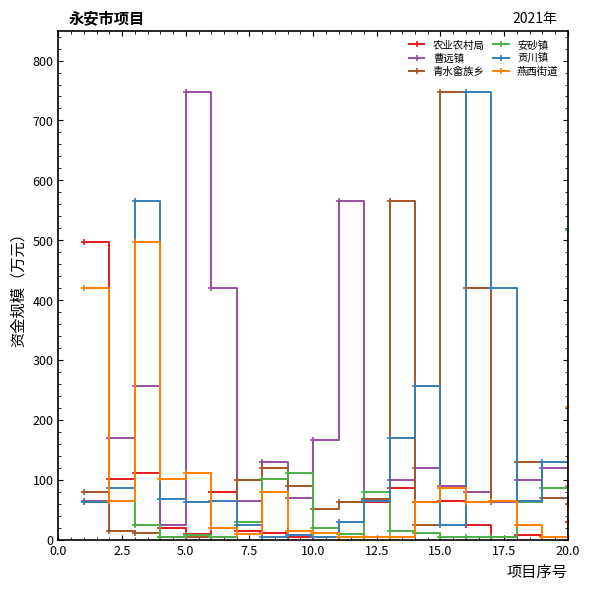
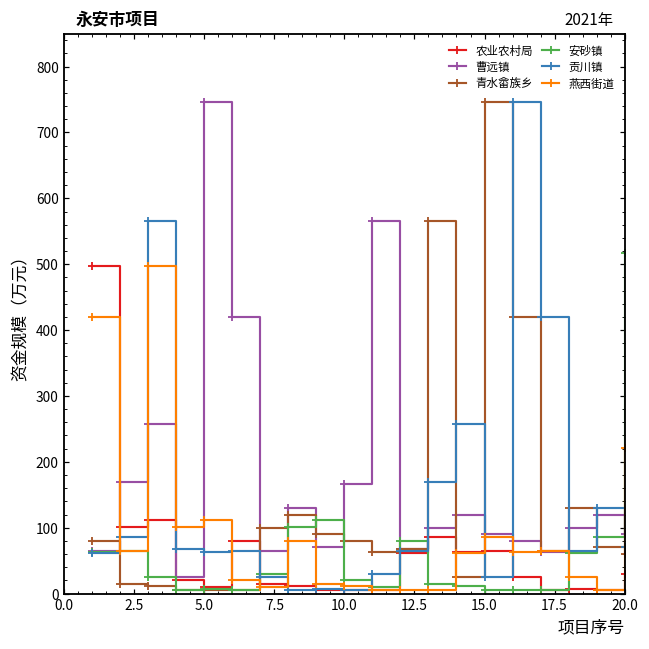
青水畲族乡, 10.0: 50 -> 80
